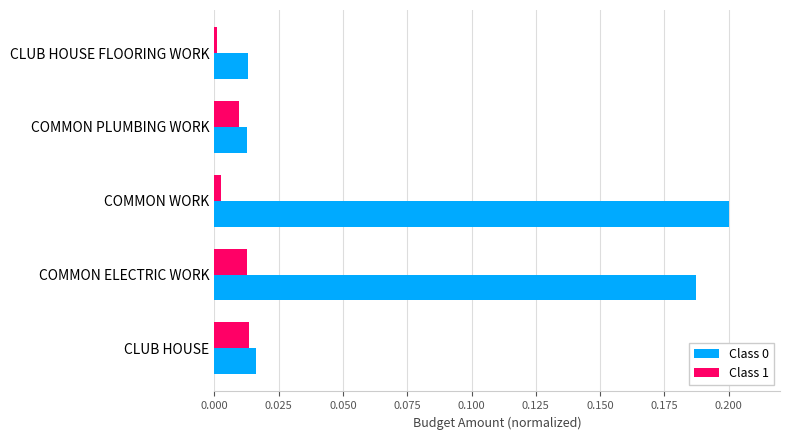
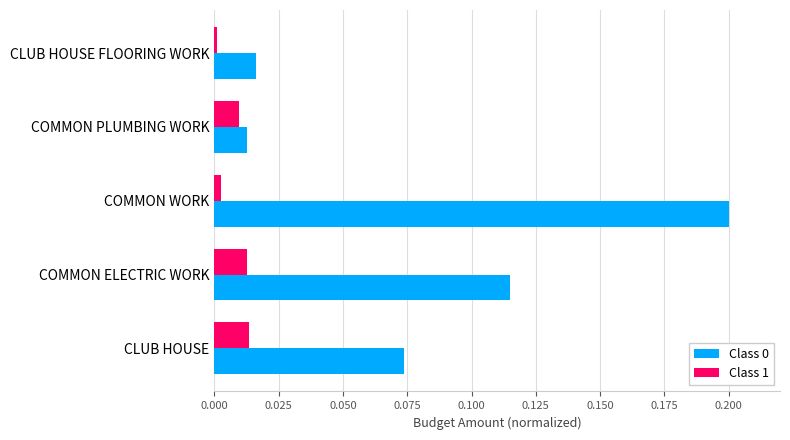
Class 0, CLUB HOUSE FLOORING WORK: 0.013 -> 0.016
Class 0, COMMON ELECTRIC WORK: 0.187 -> 0.115
Class 0, CLUB HOUSE: 0.016 -> 0.074
